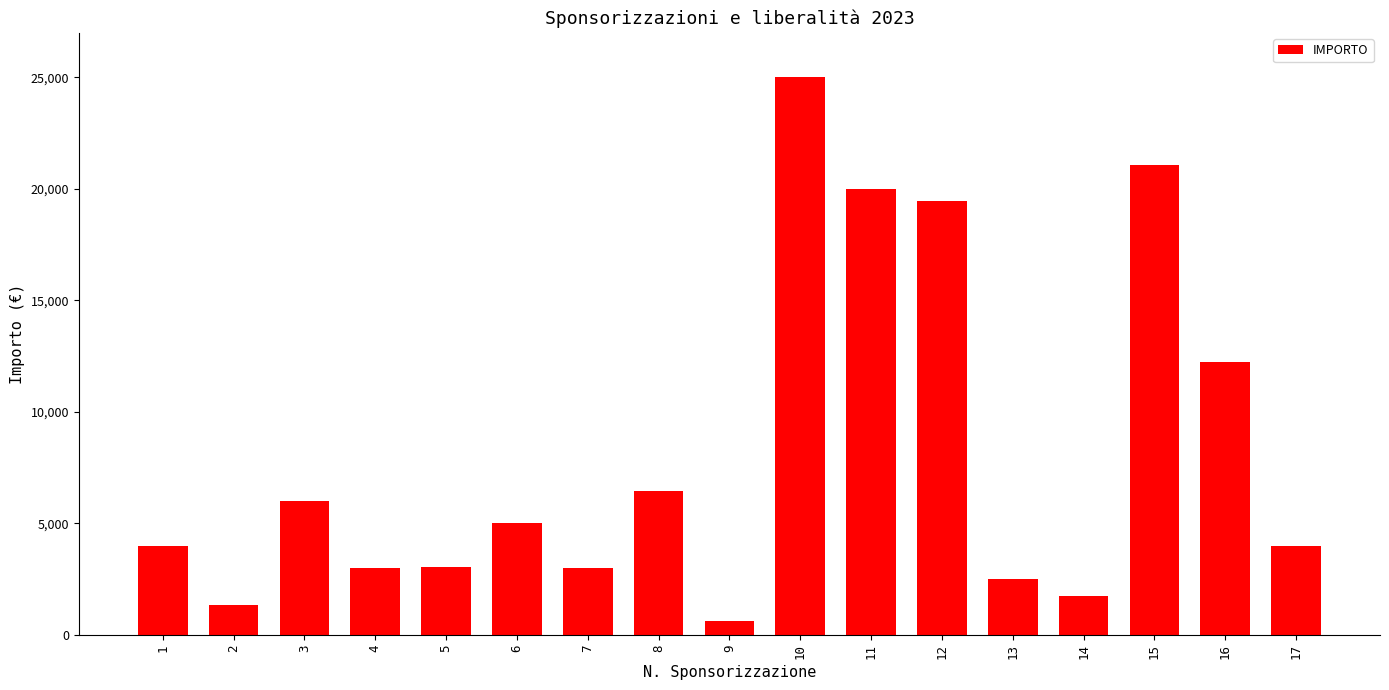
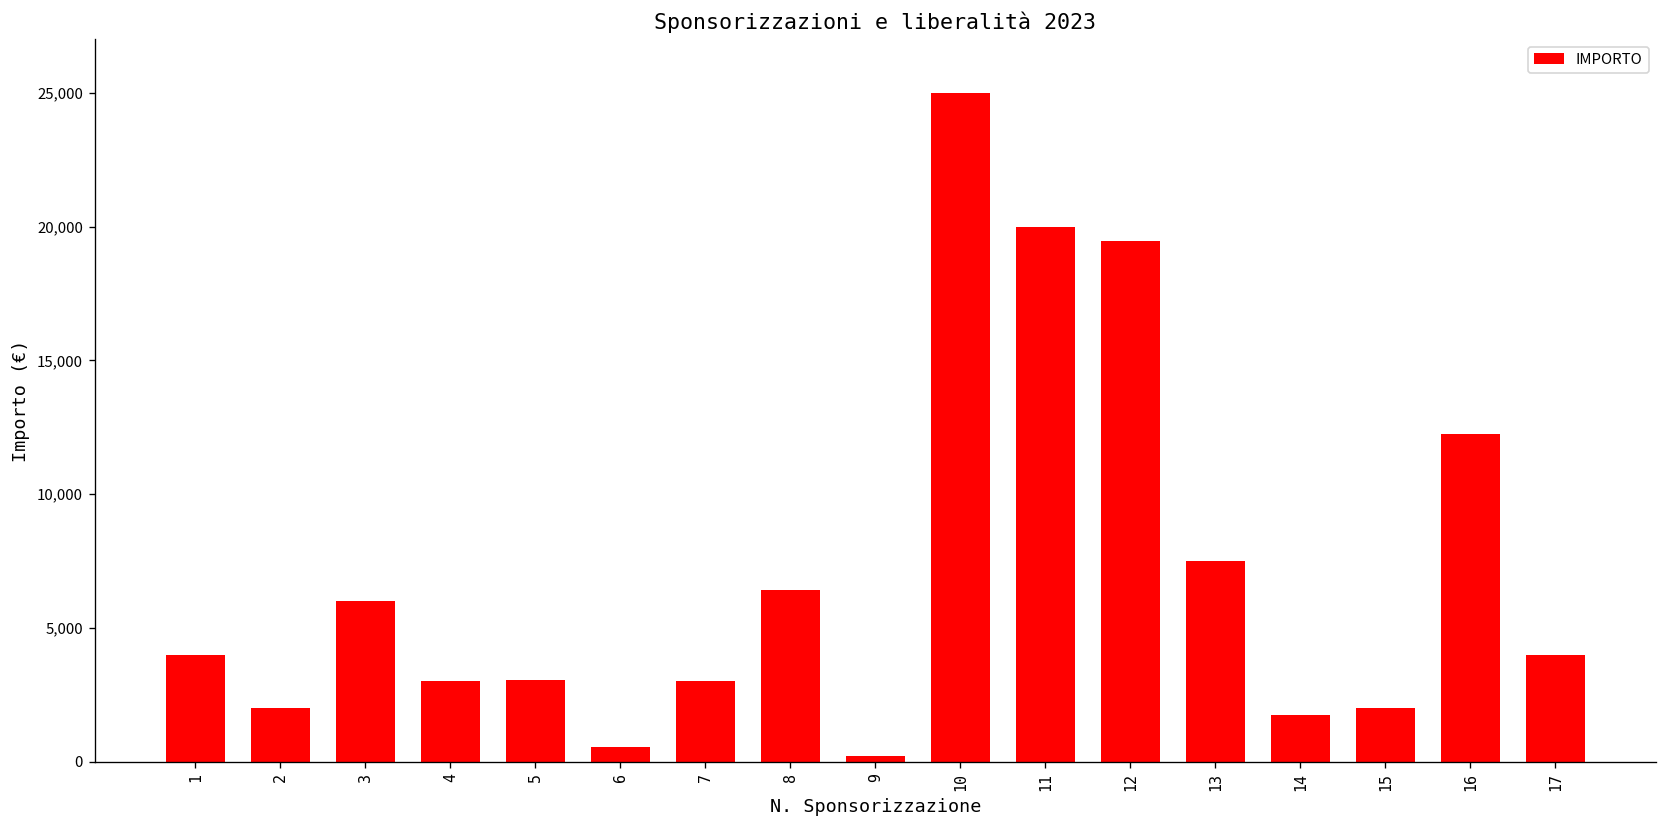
2: 1,300 -> 2,000
6: 5,000 -> 500
9: 600 -> 200
13: 2,500 -> 7,500
15: 21,100 -> 2,000
